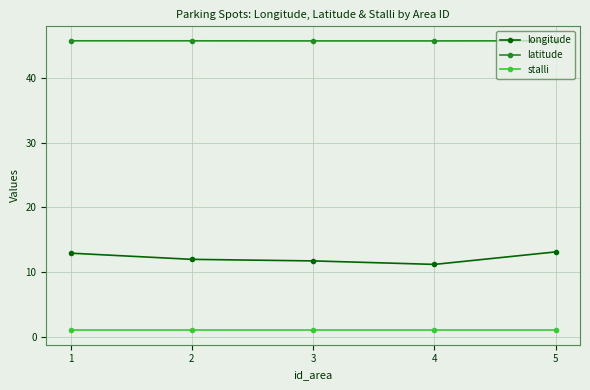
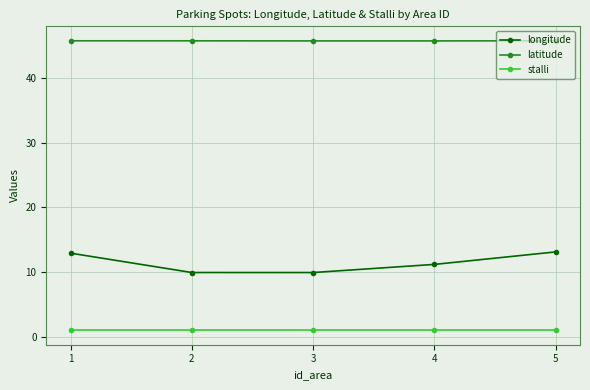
longitude, 2: 12 -> 10
longitude, 3: 12 -> 10
